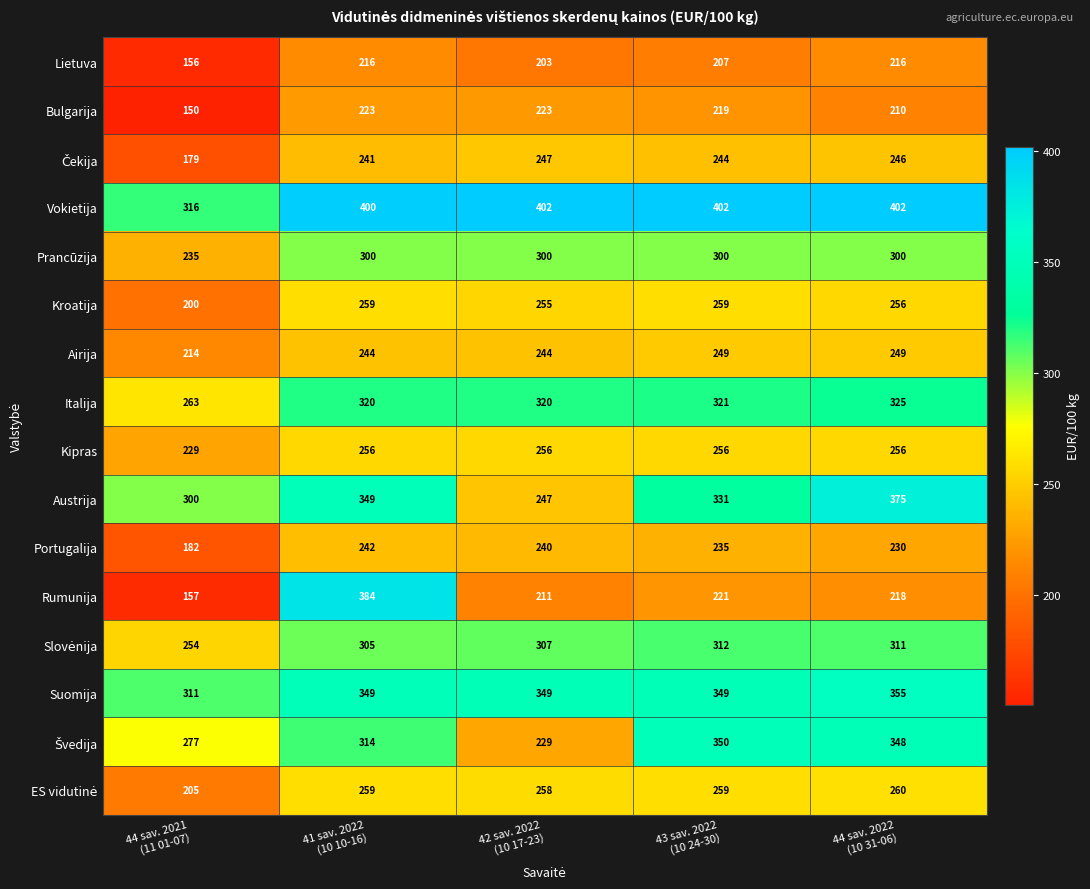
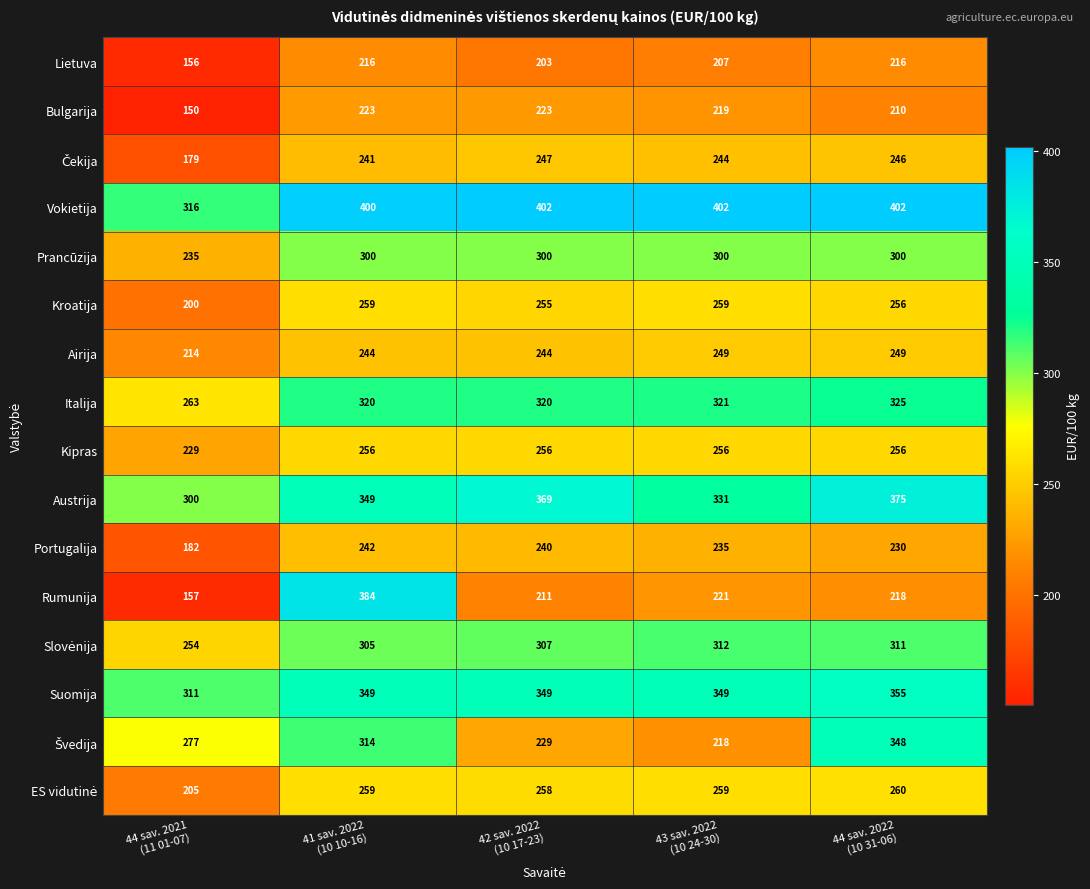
Austrija, 42 sav. 2022 (10 17-23): 247 -> 369
Švedija, 43 sav. 2022 (10 24-30): 350 -> 218
